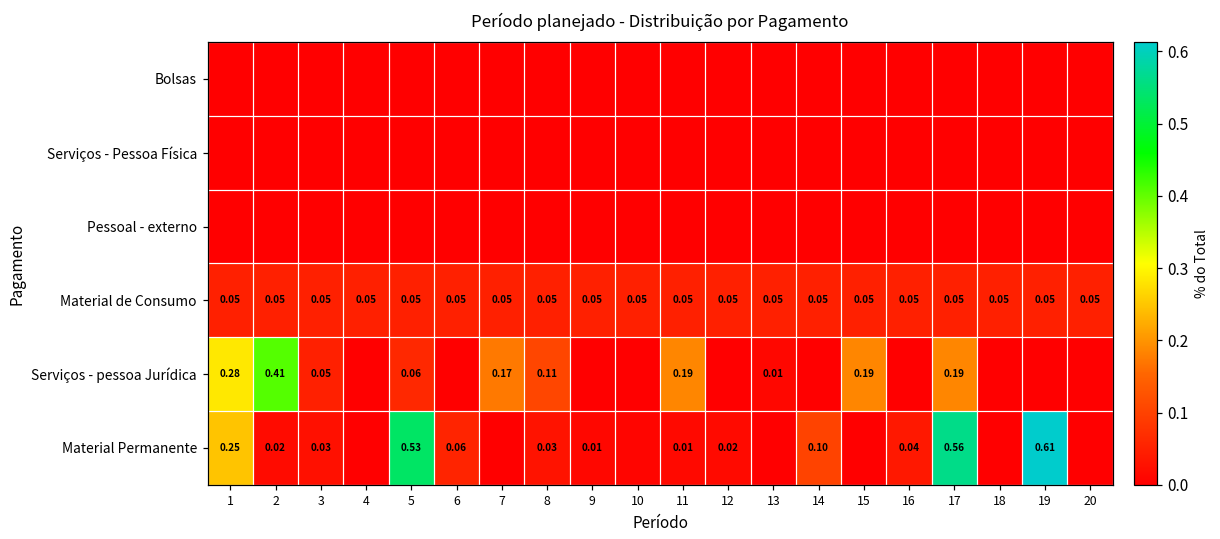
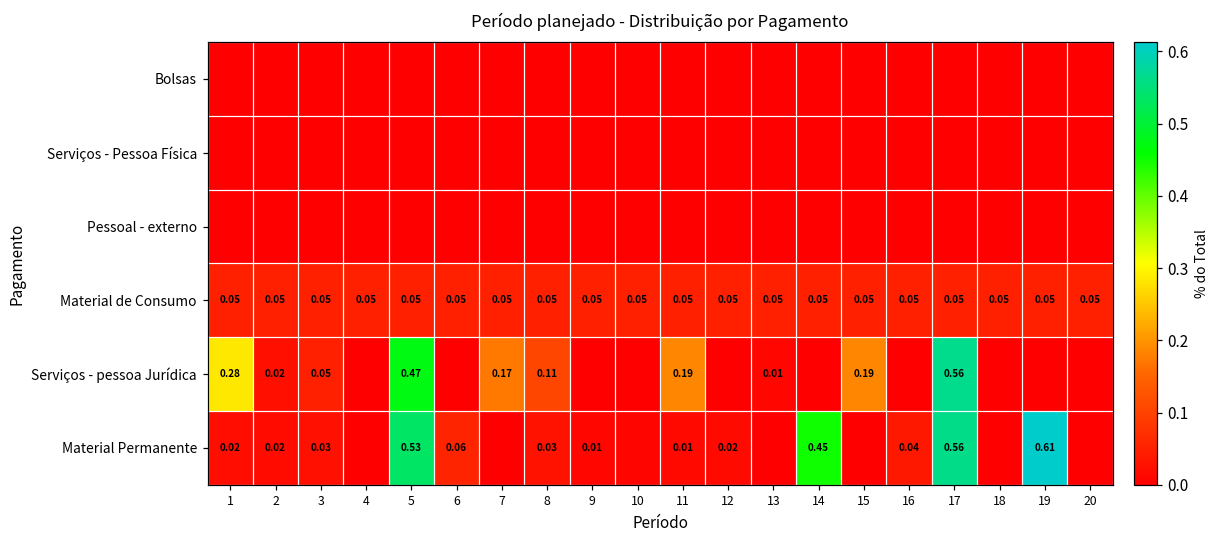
Serviços - pessoa Jurídica, 2: 0.41 -> 0.02
Serviços - pessoa Jurídica, 5: 0.06 -> 0.47
Serviços - pessoa Jurídica, 17: 0.19 -> 0.56
Material Permanente, 1: 0.25 -> 0.02
Material Permanente, 14: 0.10 -> 0.45
